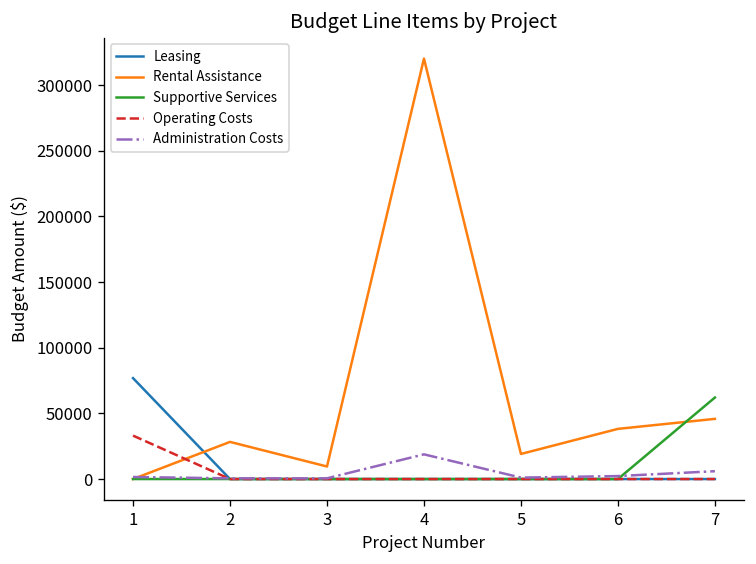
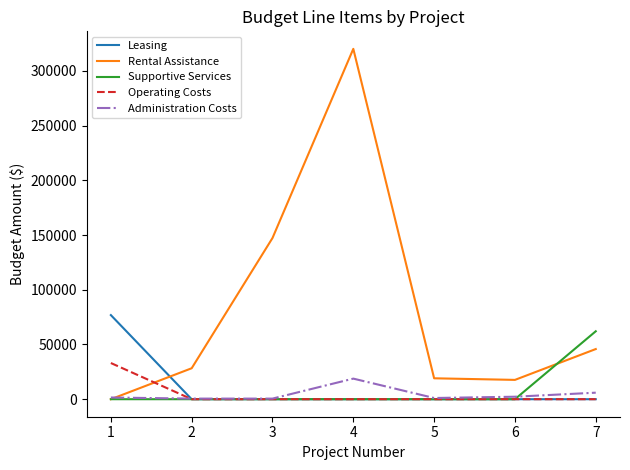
Rental Assistance, 3: 10000 -> 147000
Rental Assistance, 6: 38000 -> 18000
